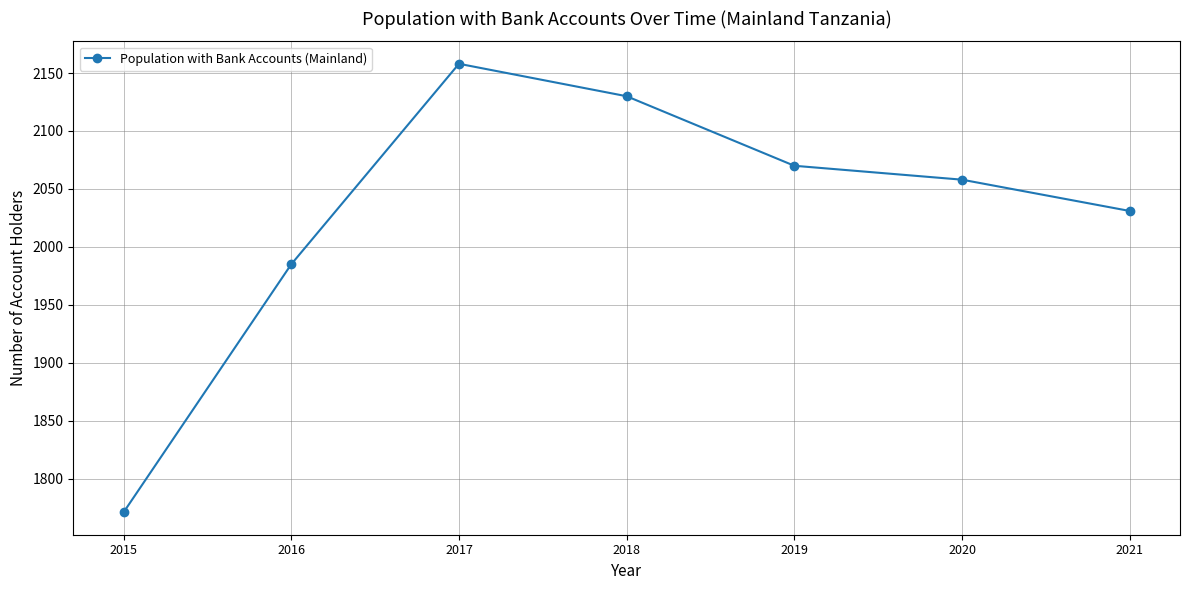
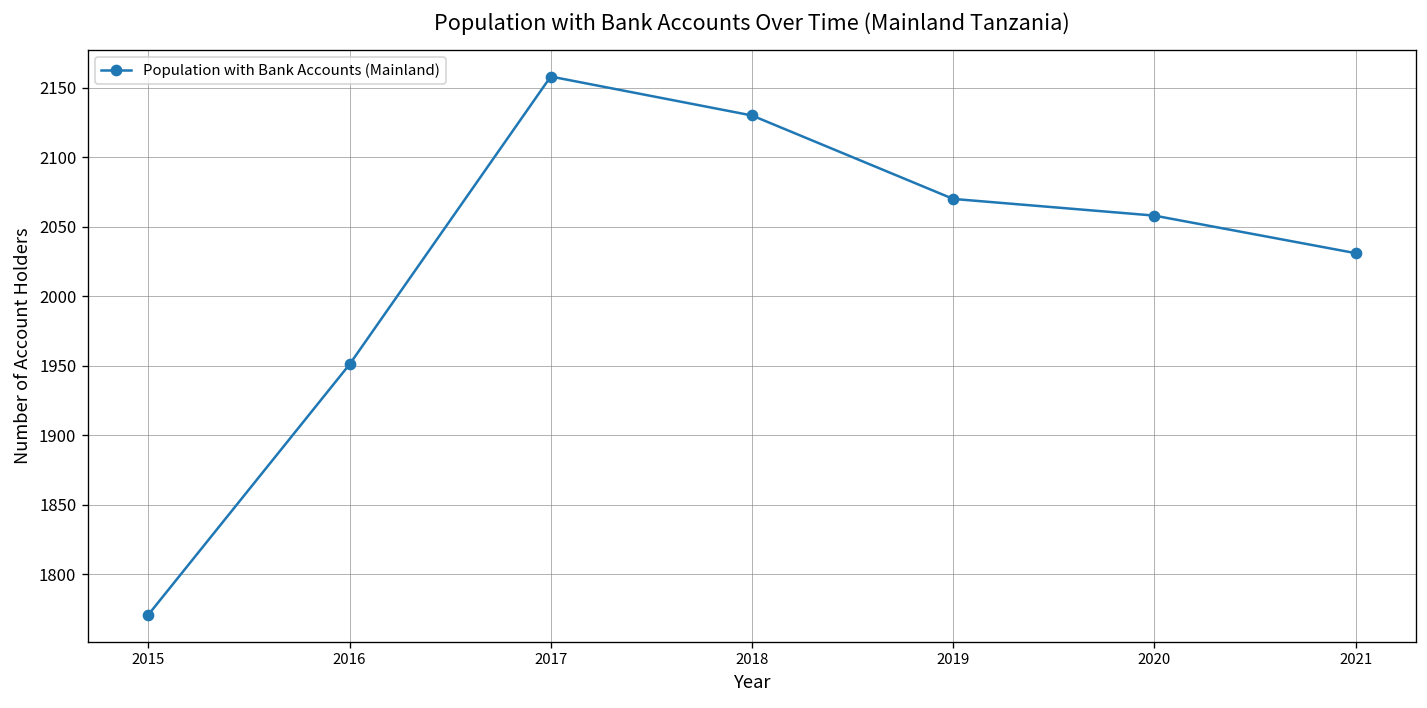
2016: 1985 -> 1951
